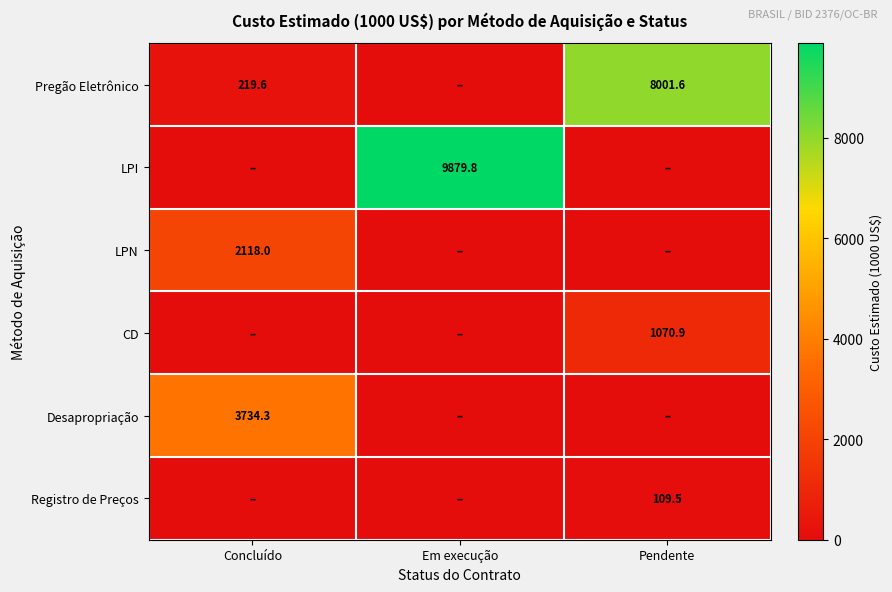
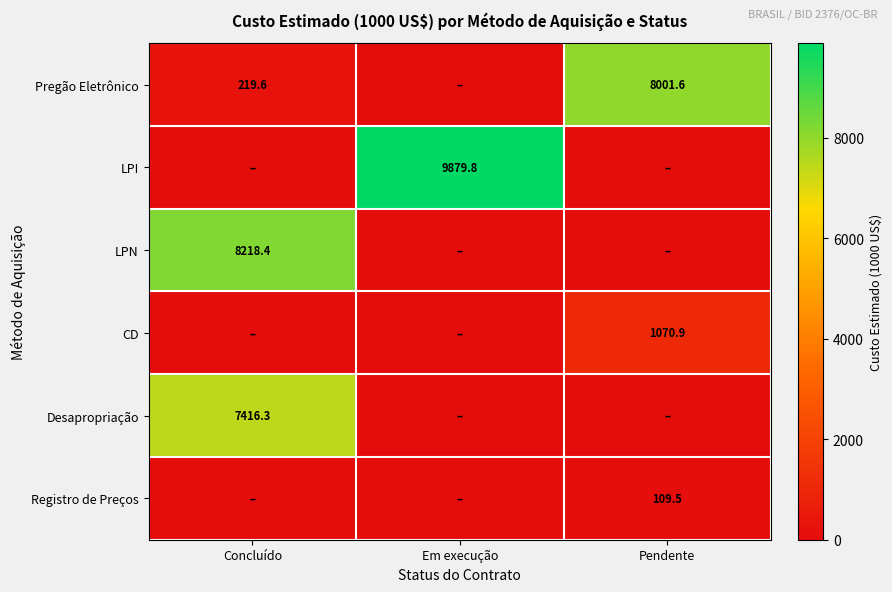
LPN, Concluído: 2118.0 -> 8218.4
Desapropriação, Concluído: 3734.3 -> 7416.3
